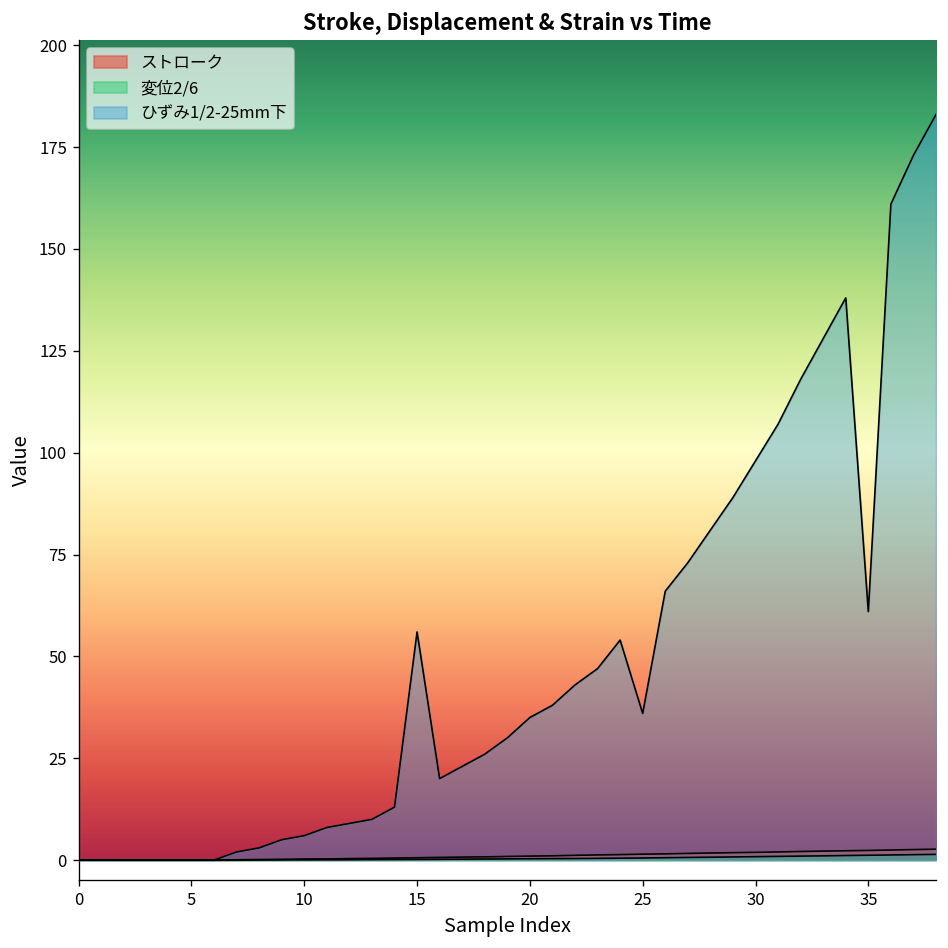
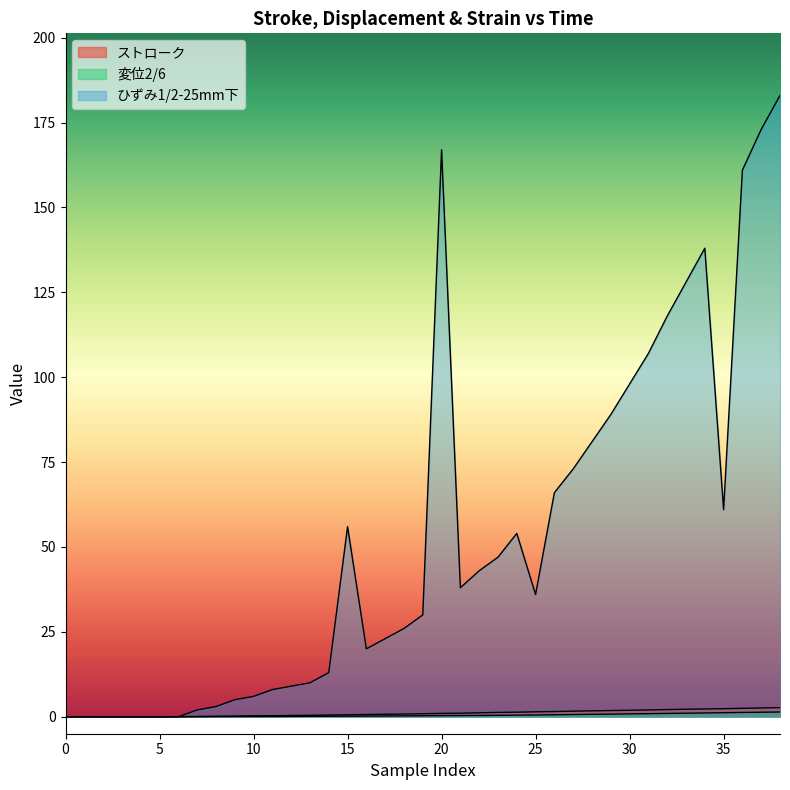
ひずみ1/2-25mm下, 20: 35 -> 167
